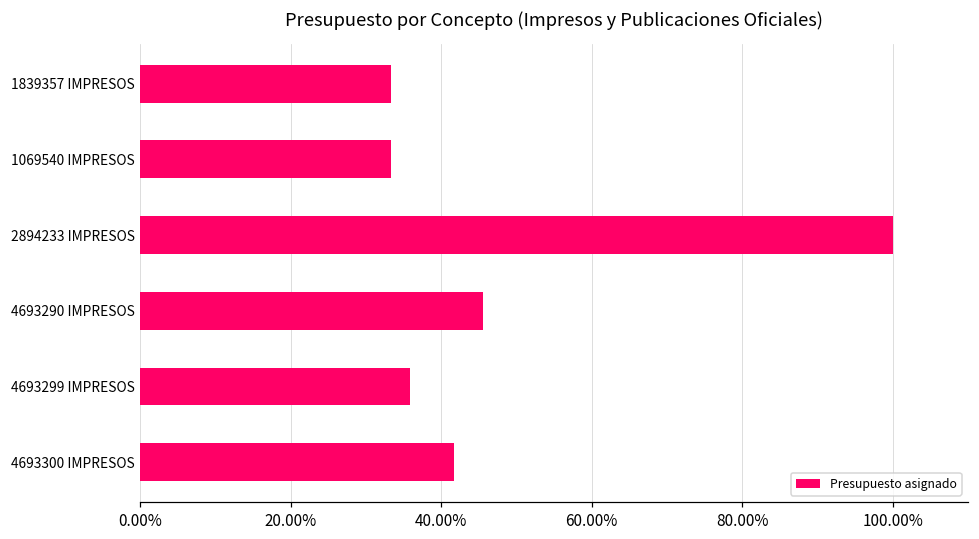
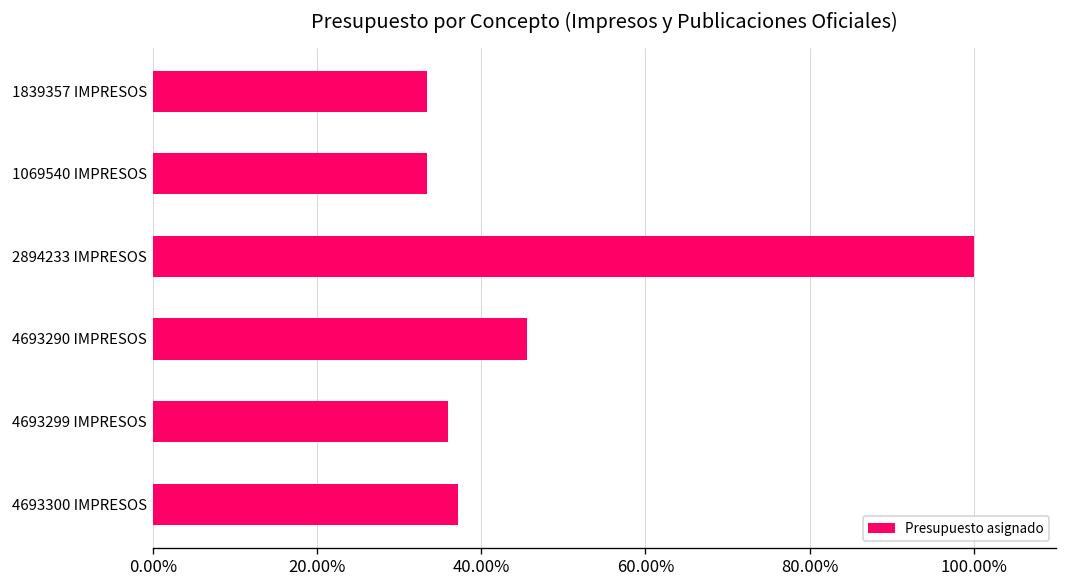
4693300 IMPRESOS: 42% -> 37%
